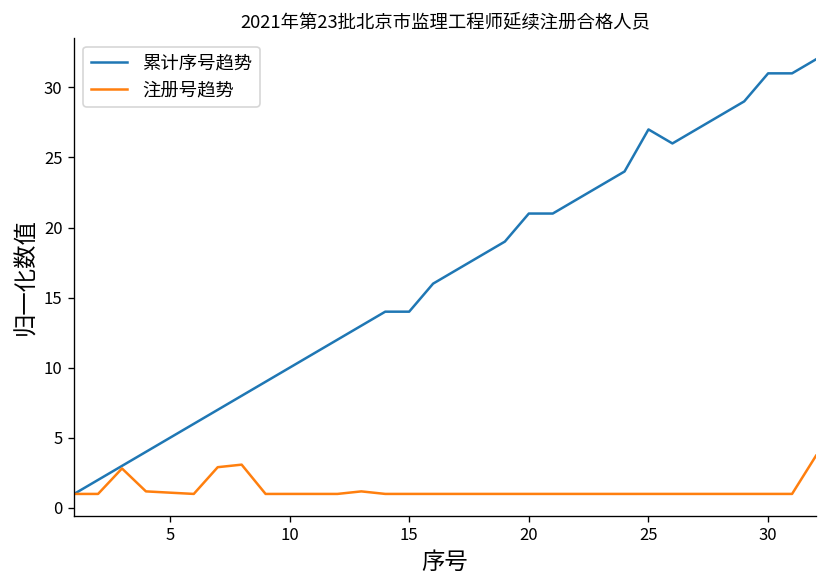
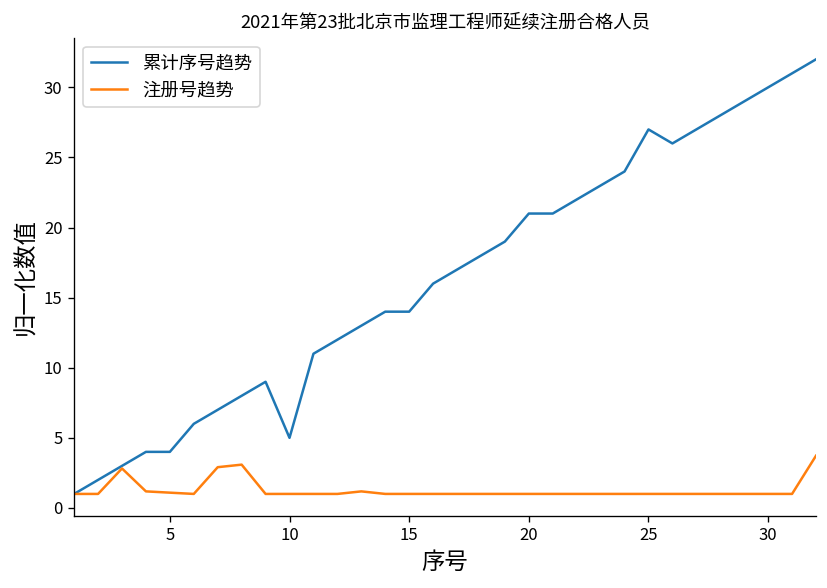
累计序号趋势, 5: 5 -> 4
累计序号趋势, 10: 10 -> 5
累计序号趋势, 30: 31 -> 30
